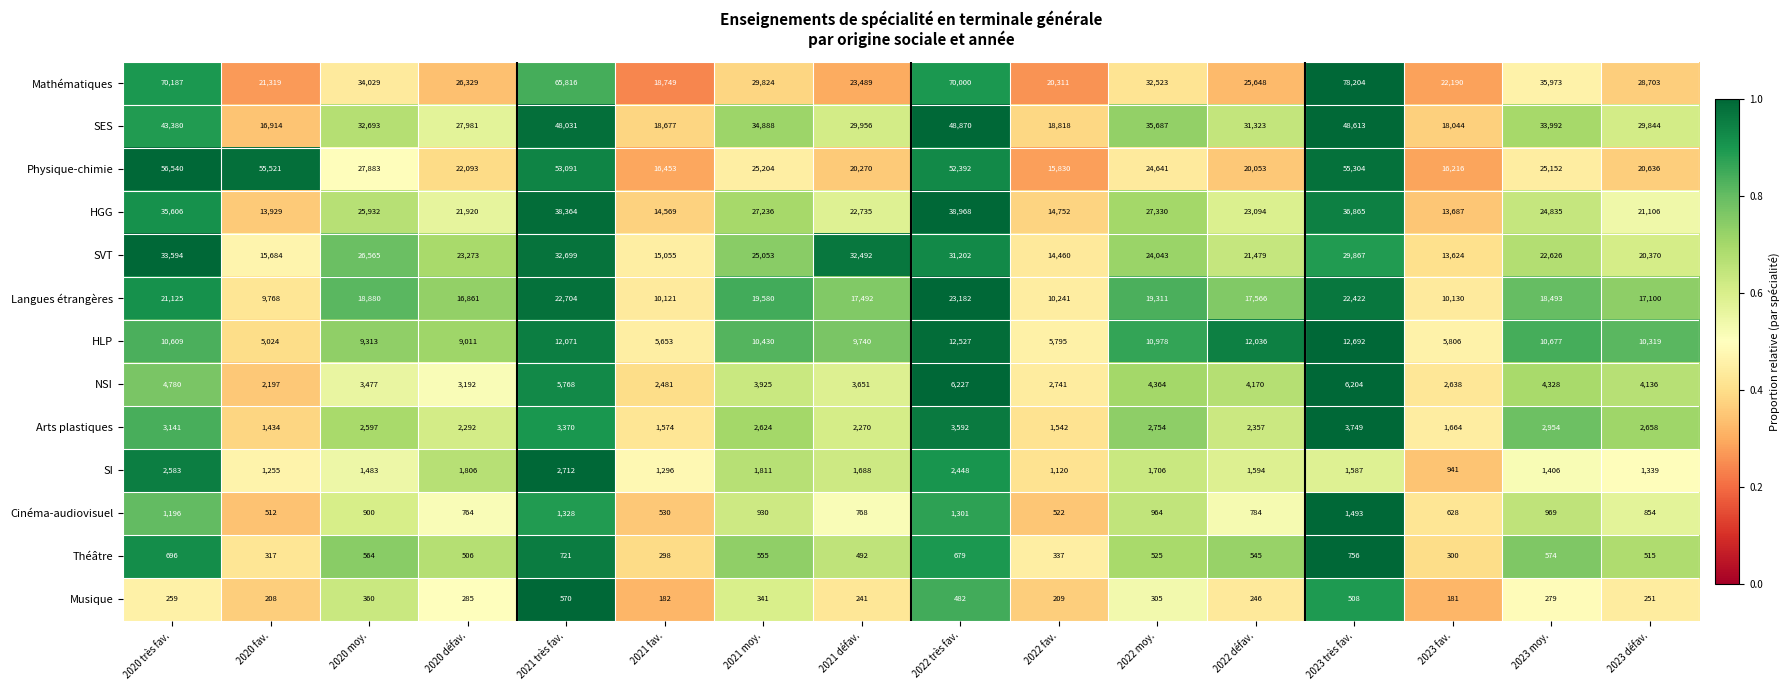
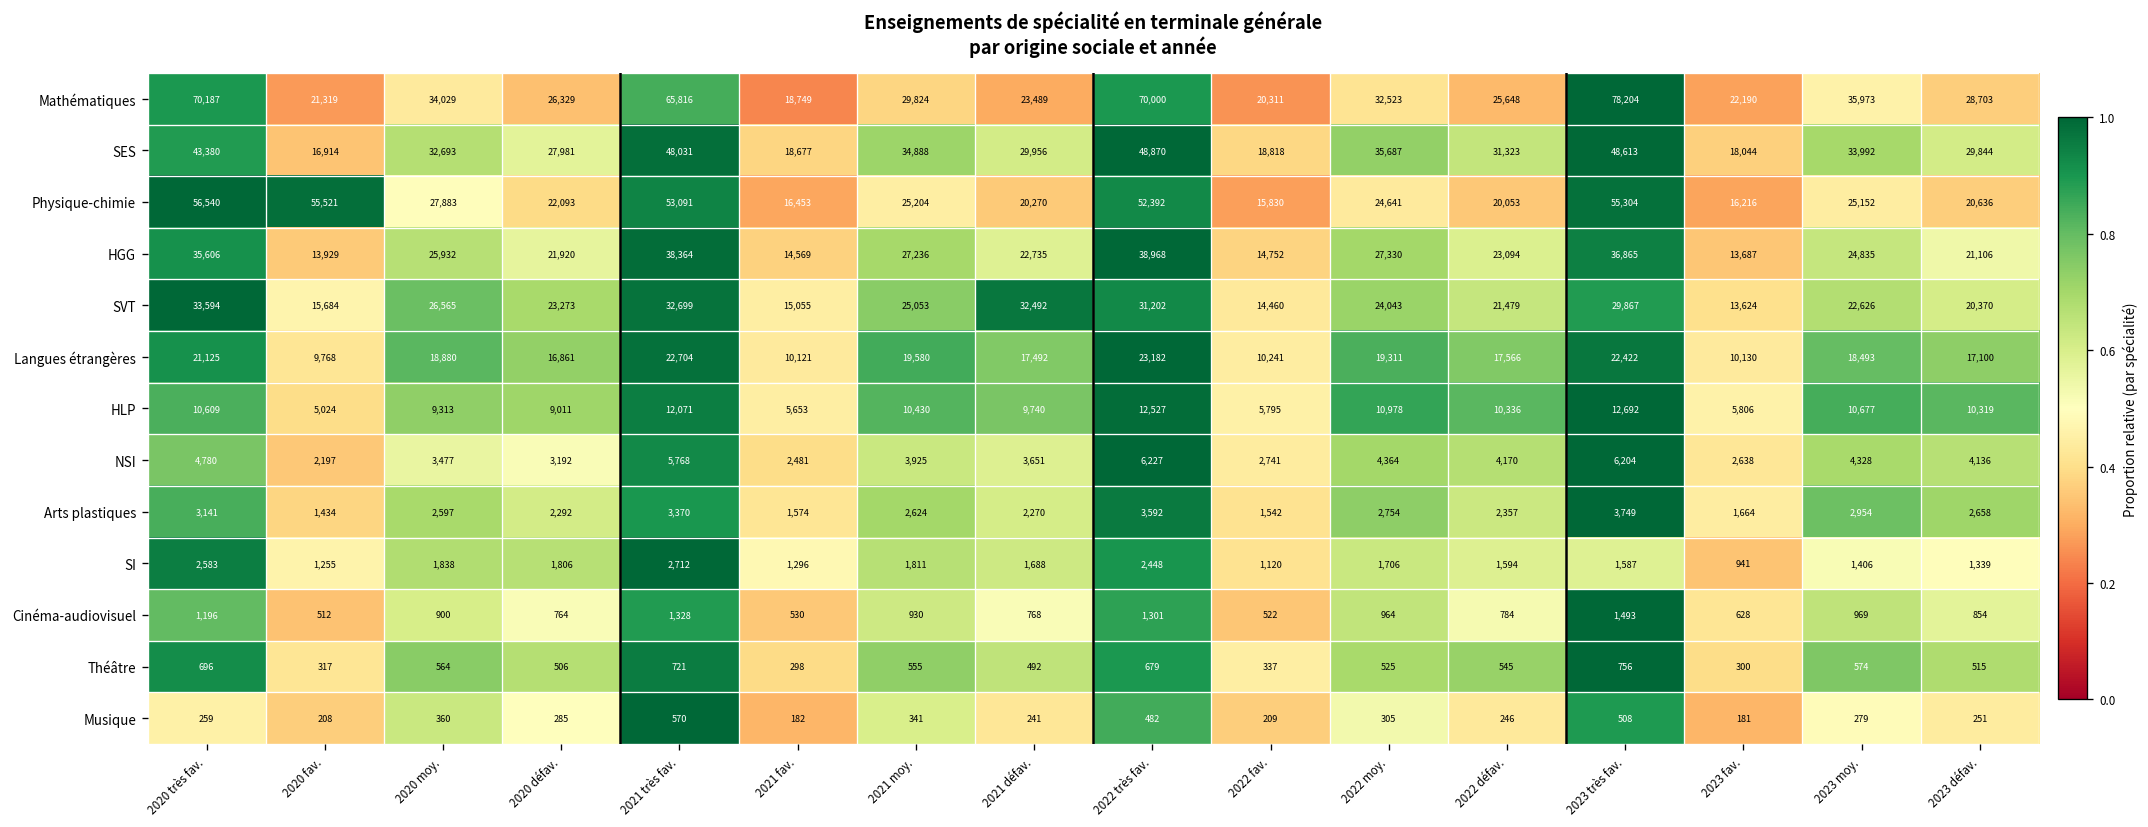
HLP, 2022 défav.: 12,036 -> 10,336
SI, 2020 moy.: 1,483 -> 1,838
